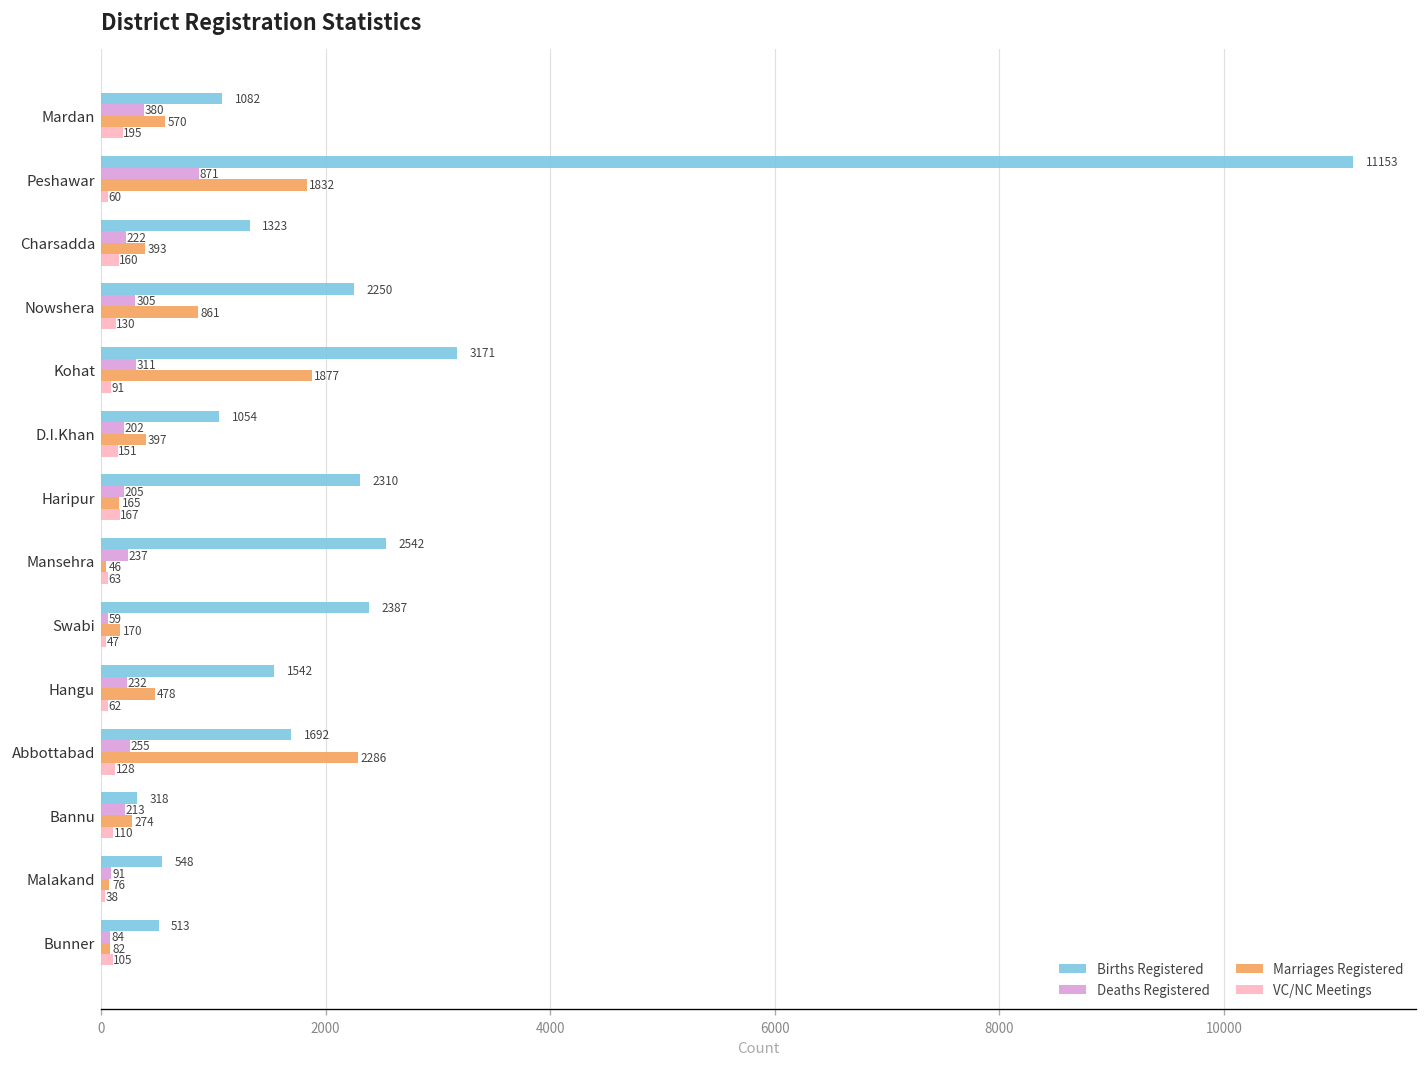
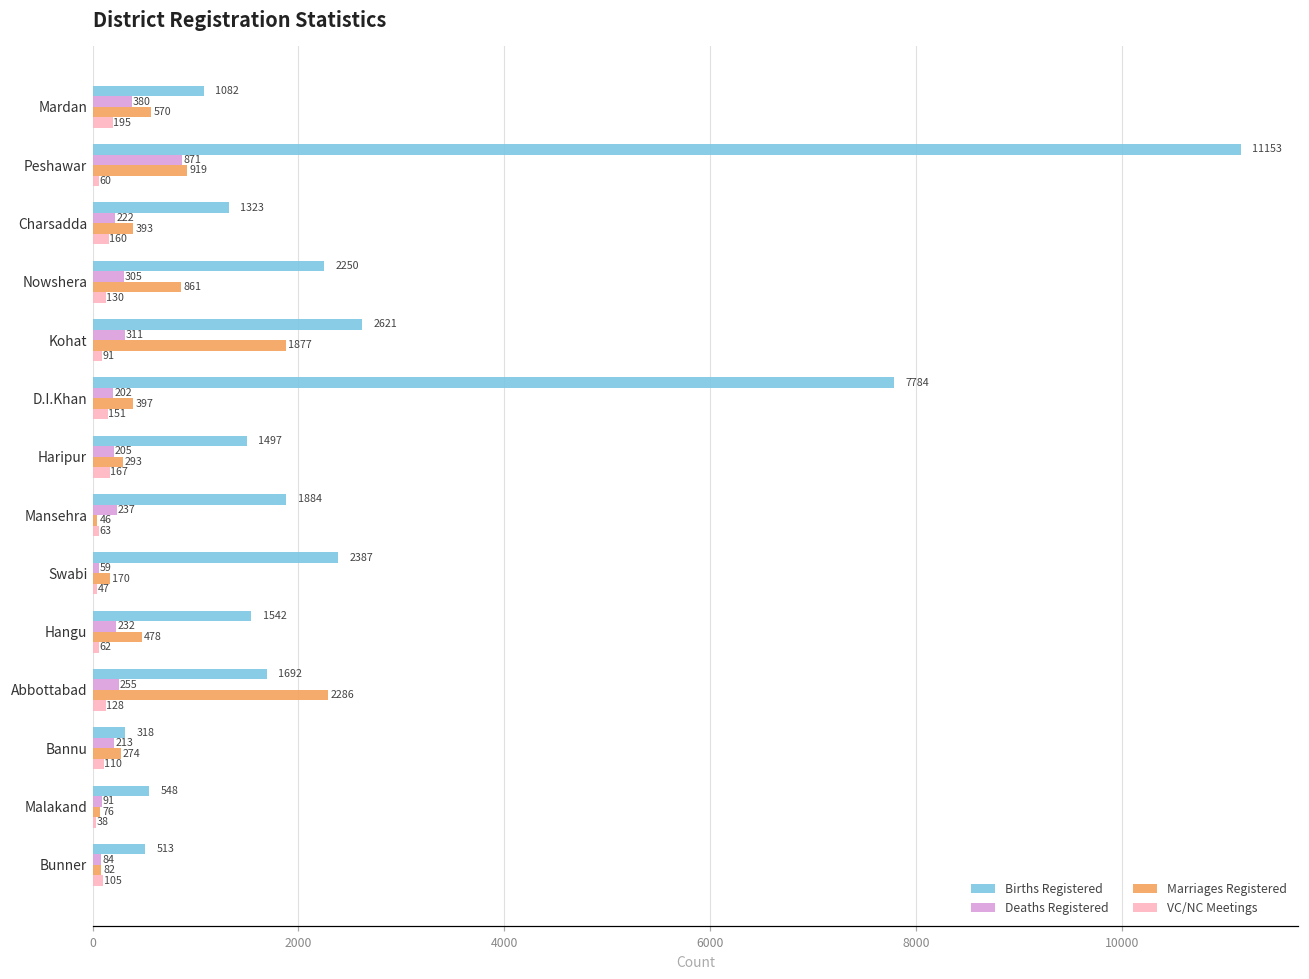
Marriages Registered, Peshawar: 1832 -> 919
Births Registered, Kohat: 3171 -> 2621
Births Registered, D.I.Khan: 1054 -> 7784
Births Registered, Haripur: 2310 -> 1497
Marriages Registered, Haripur: 165 -> 293
Births Registered, Mansehra: 2542 -> 1884
